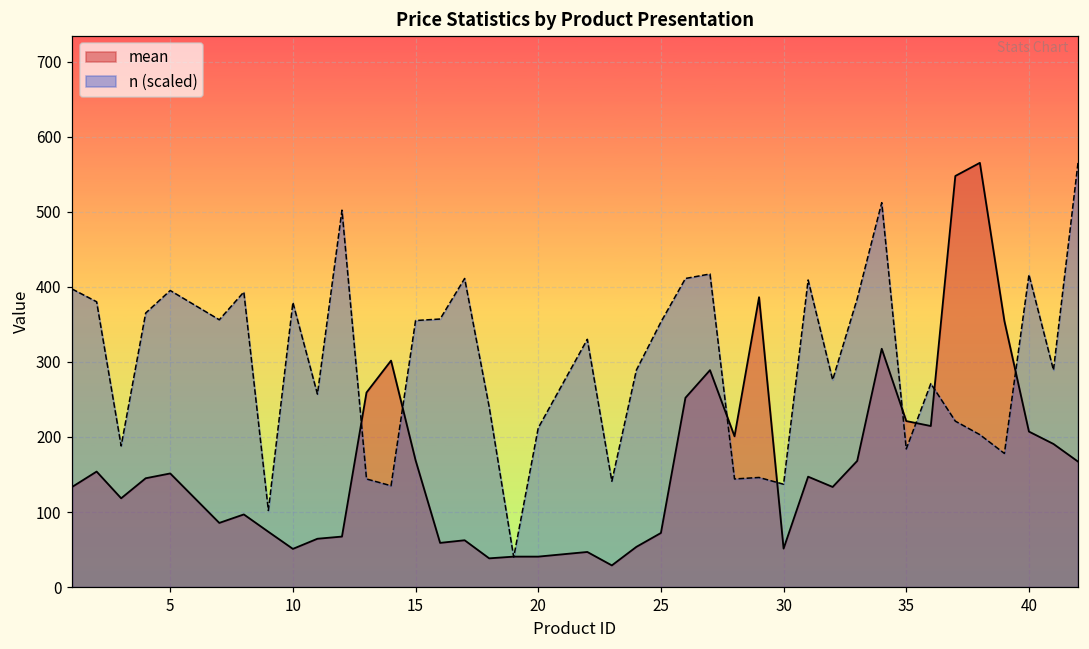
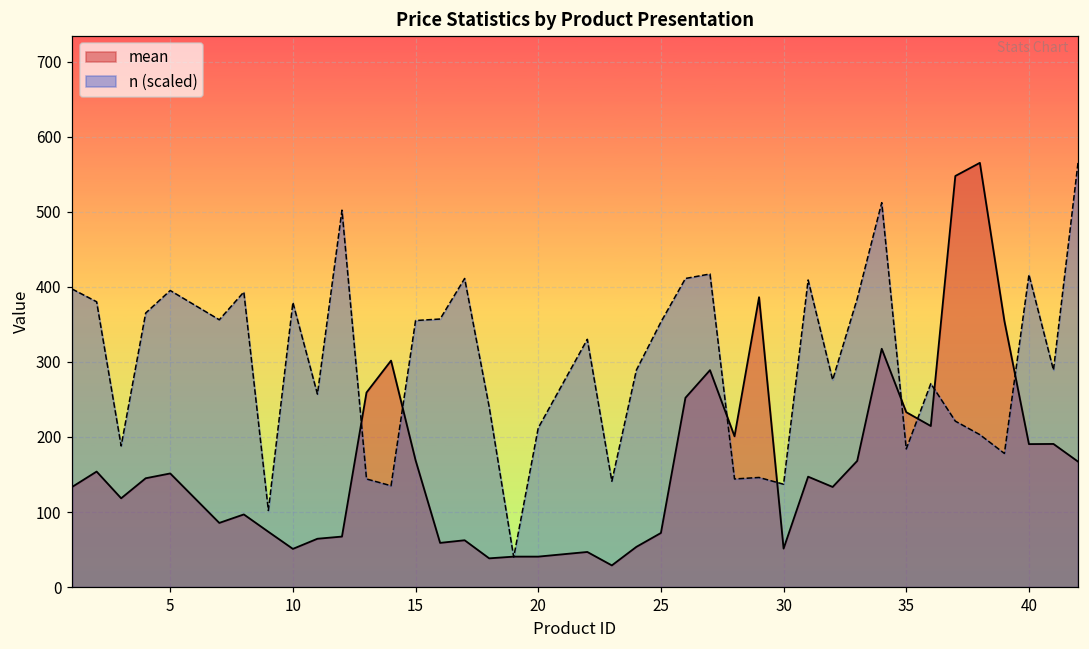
mean, 35: 220 -> 230
mean, 40: 210 -> 190
